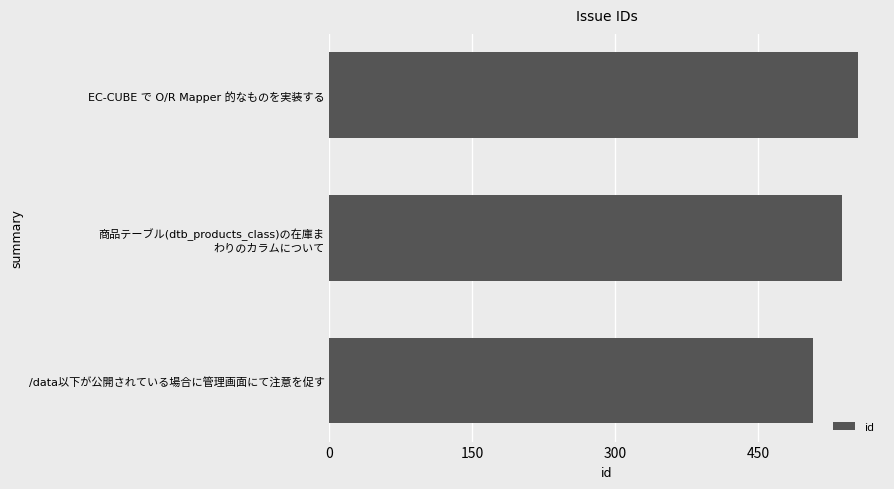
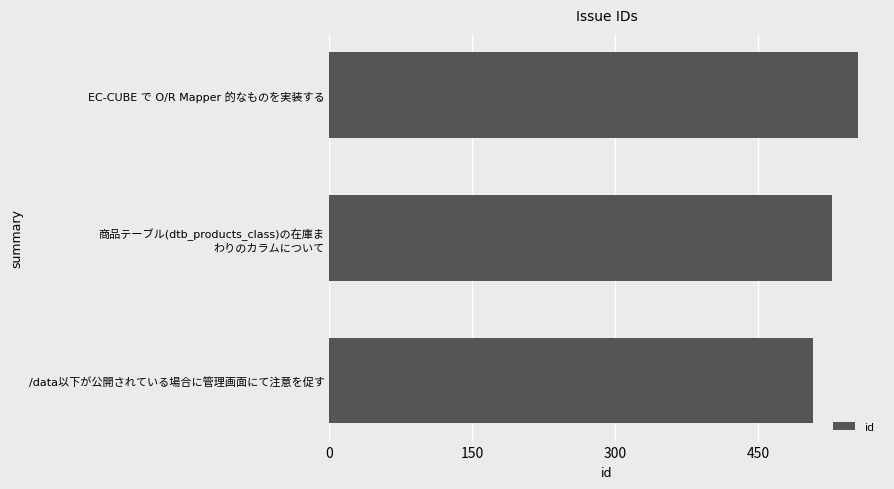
商品テーブル(dtb_products_class)の在庫ま わりのカラムについて: 540 -> 530
